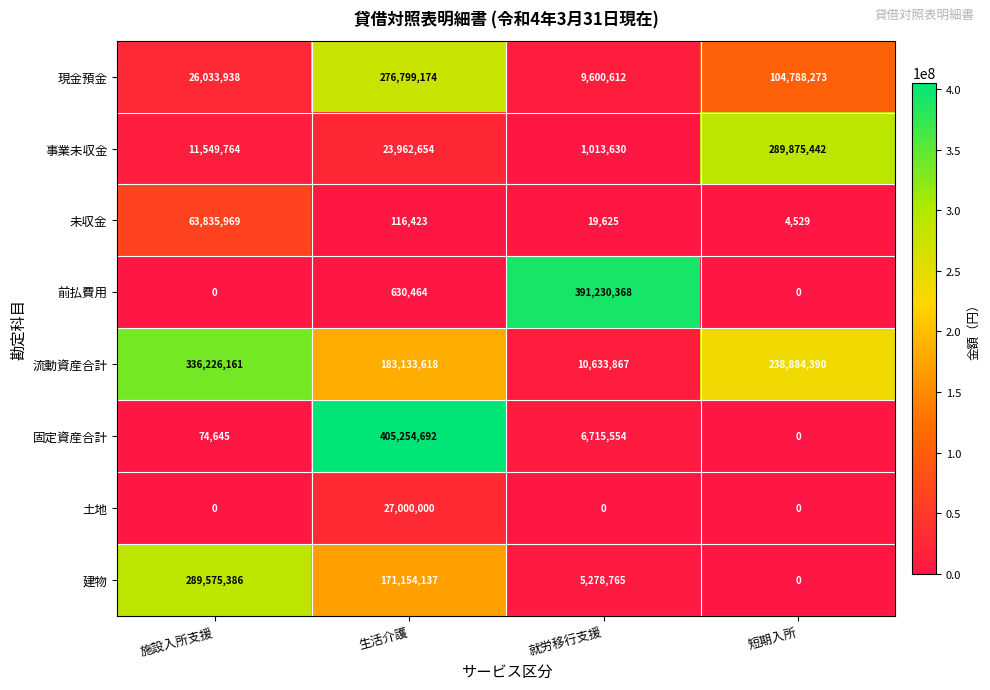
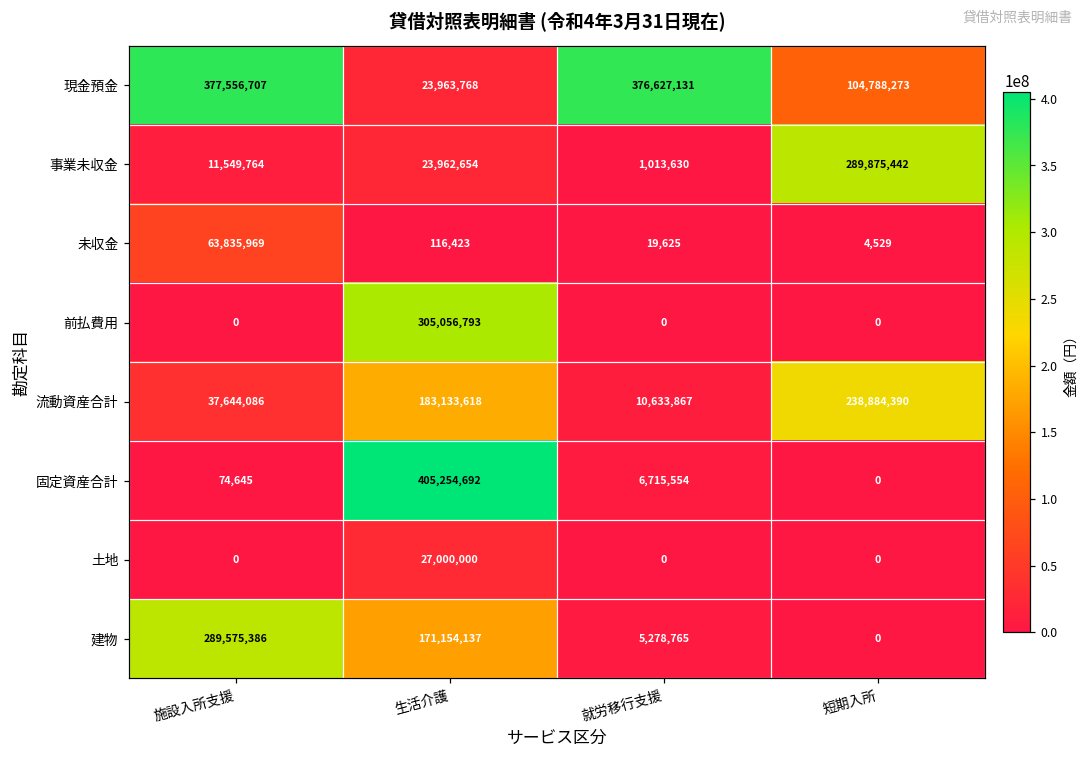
現金預金, 施設入所支援: 26,033,938 -> 377,556,707
現金預金, 生活介護: 276,799,174 -> 23,963,768
現金預金, 就労移行支援: 9,600,612 -> 376,627,131
前払費用, 生活介護: 630,464 -> 305,056,793
前払費用, 就労移行支援: 391,230,368 -> 0
流動資産合計, 施設入所支援: 336,226,161 -> 37,644,086
